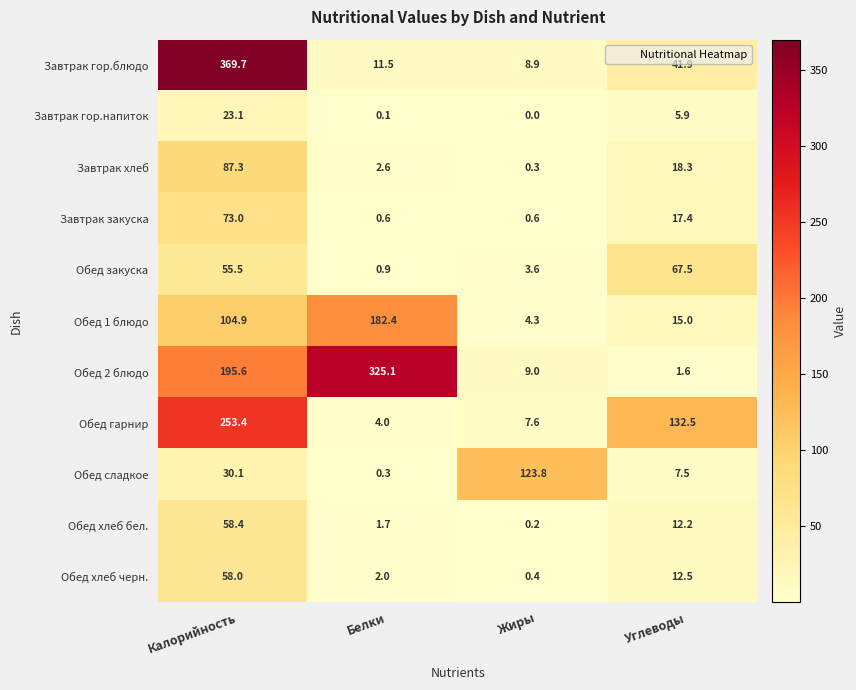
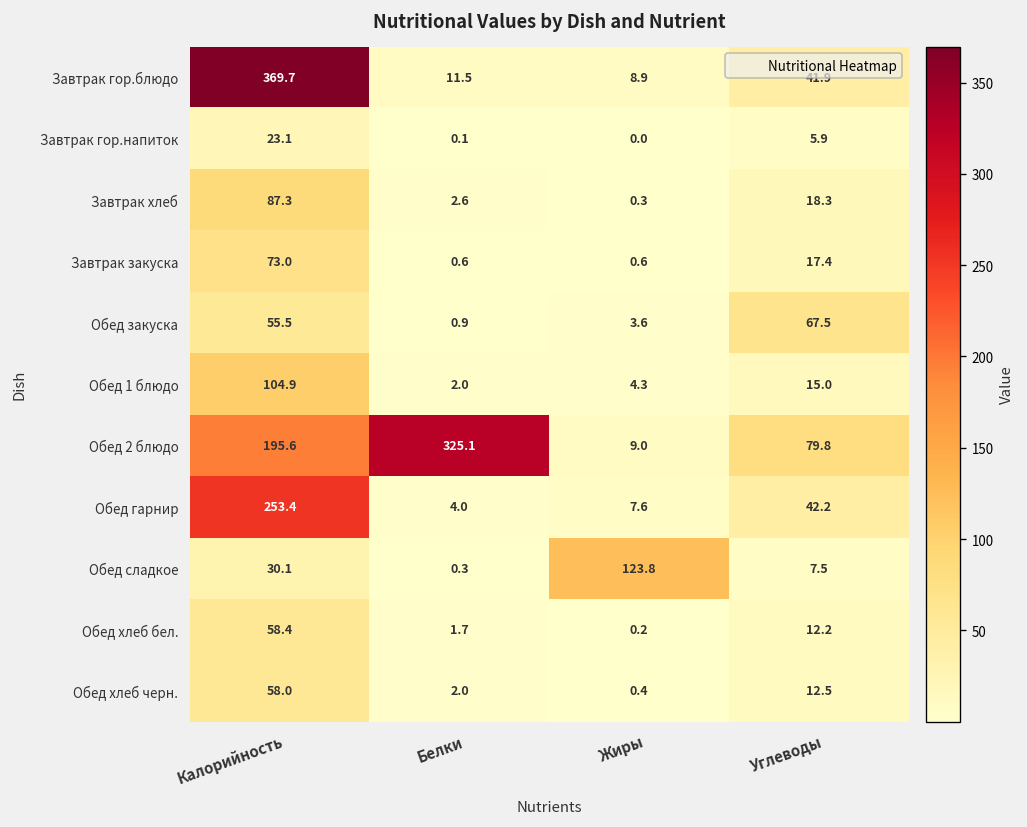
Обед 1 блюдо, Белки: 182.4 -> 2.0
Обед 2 блюдо, Углеводы: 1.6 -> 79.8
Обед гарнир, Углеводы: 132.5 -> 42.2
